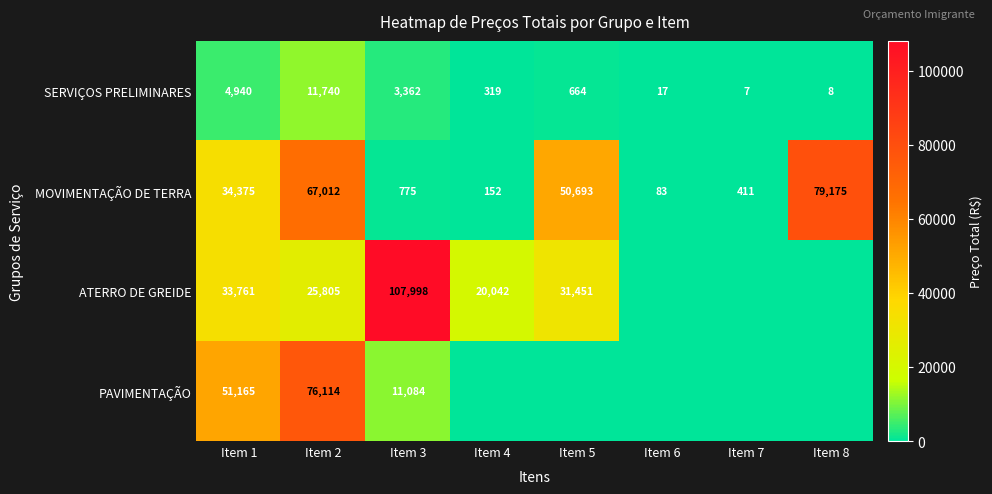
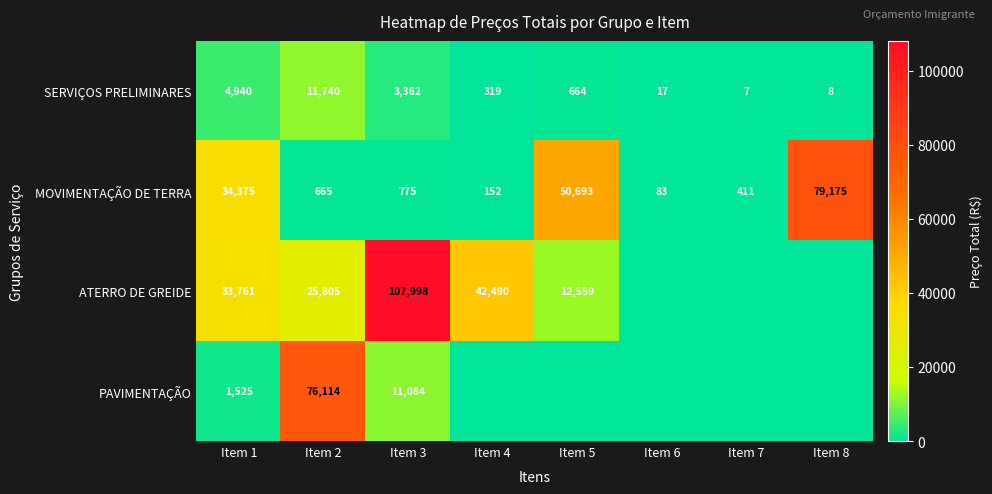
MOVIMENTAÇÃO DE TERRA, Item 2: 67,012 -> 665
ATERRO DE GREIDE, Item 4: 20,042 -> 42,490
ATERRO DE GREIDE, Item 5: 31,451 -> 12,559
PAVIMENTAÇÃO, Item 1: 51,165 -> 1,525
